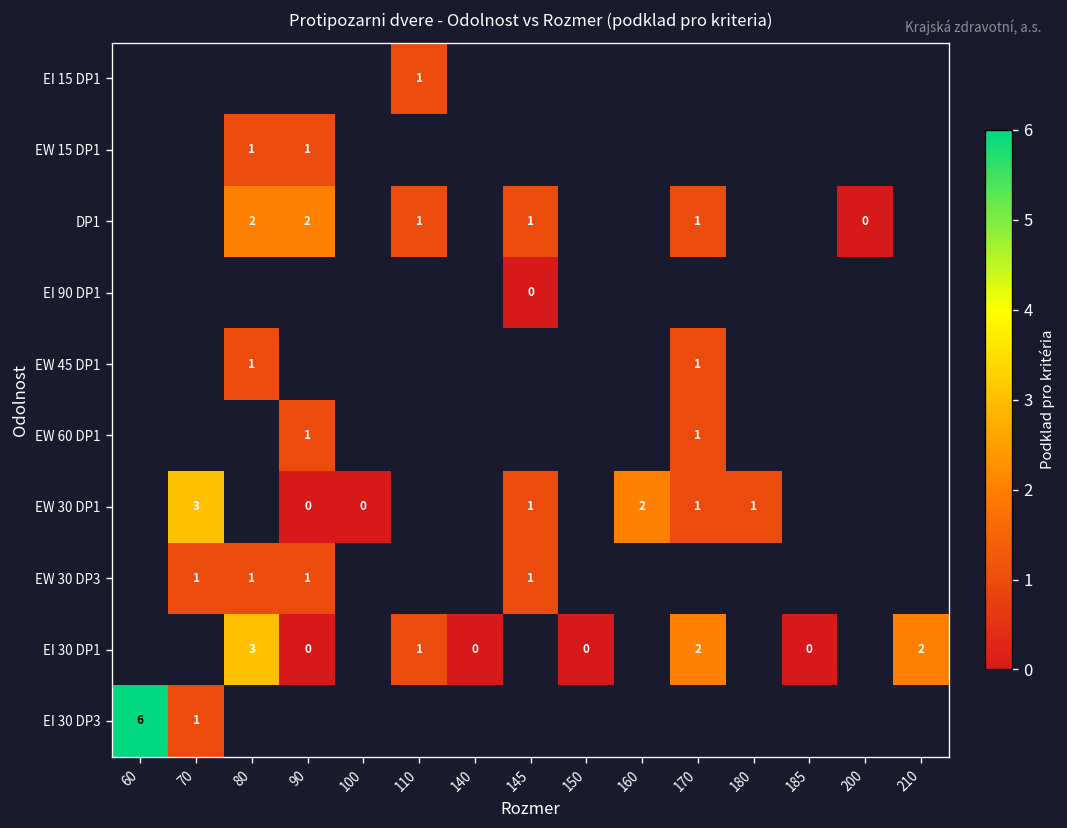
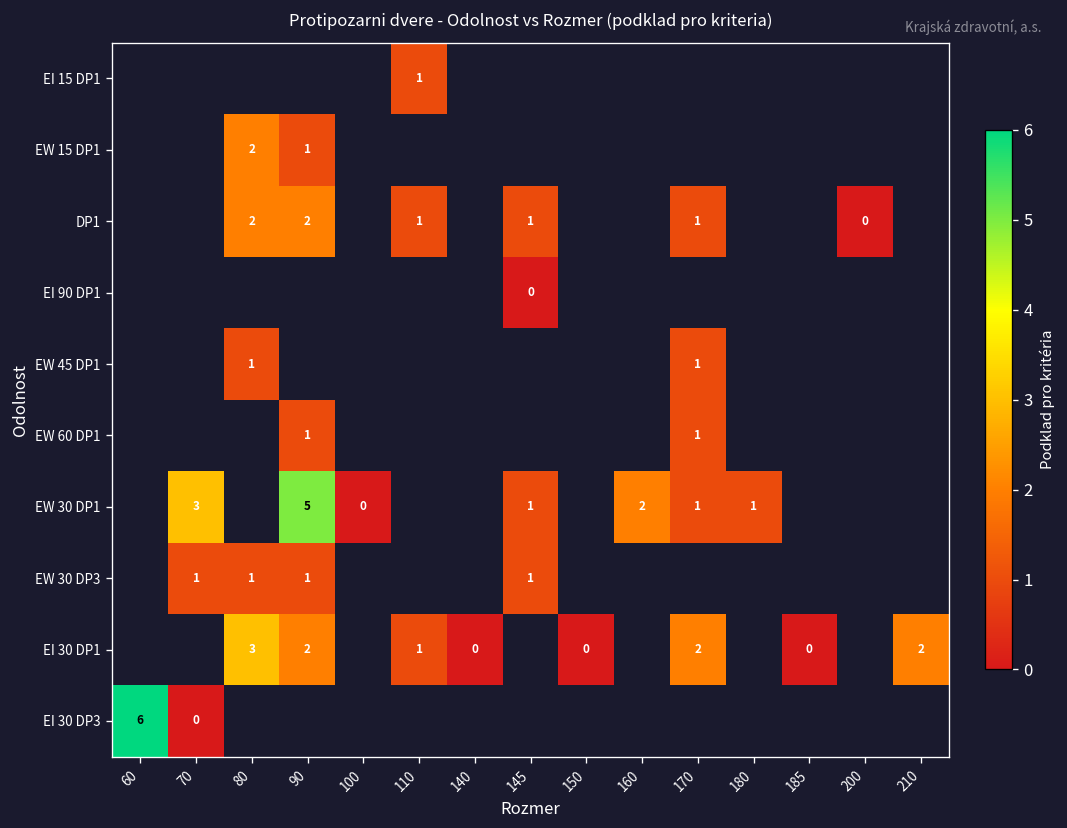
EW 15 DP1, 80: 1 -> 2
EW 30 DP1, 90: 0 -> 5
EI 30 DP1, 90: 0 -> 2
EI 30 DP3, 70: 1 -> 0
